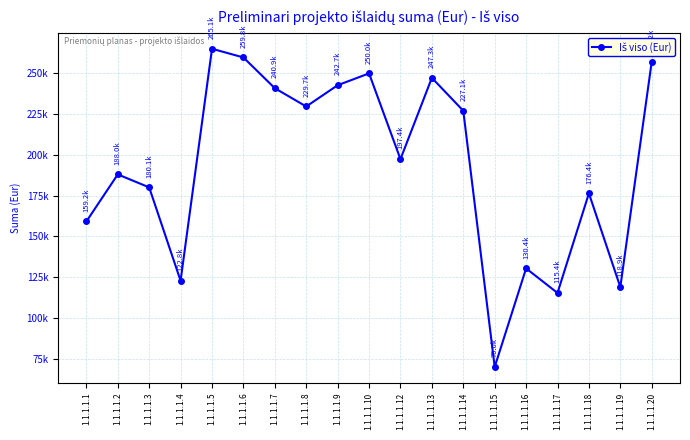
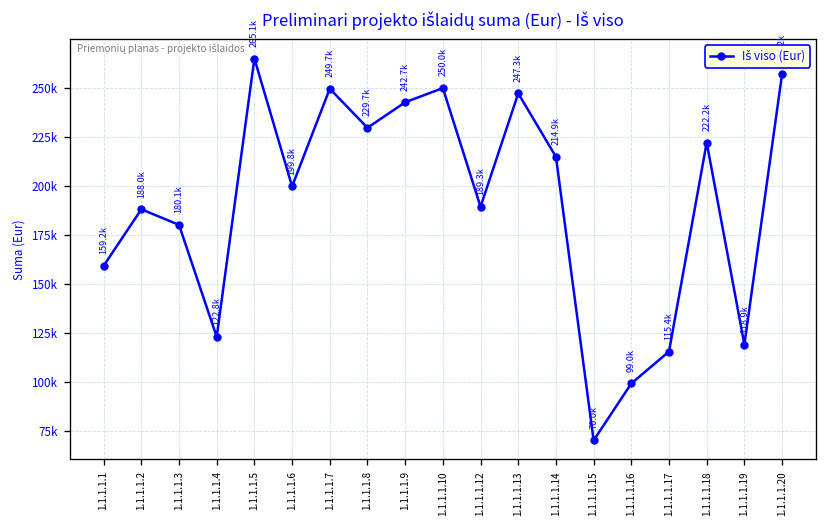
1.1.1.1.6: 259.8k -> 199.8k
1.1.1.1.7: 240.9k -> 249.7k
1.1.1.1.12: 197.4k -> 189.3k
1.1.1.1.14: 227.1k -> 214.9k
1.1.1.1.16: 130.4k -> 99.0k
1.1.1.1.18: 176.4k -> 222.2k
